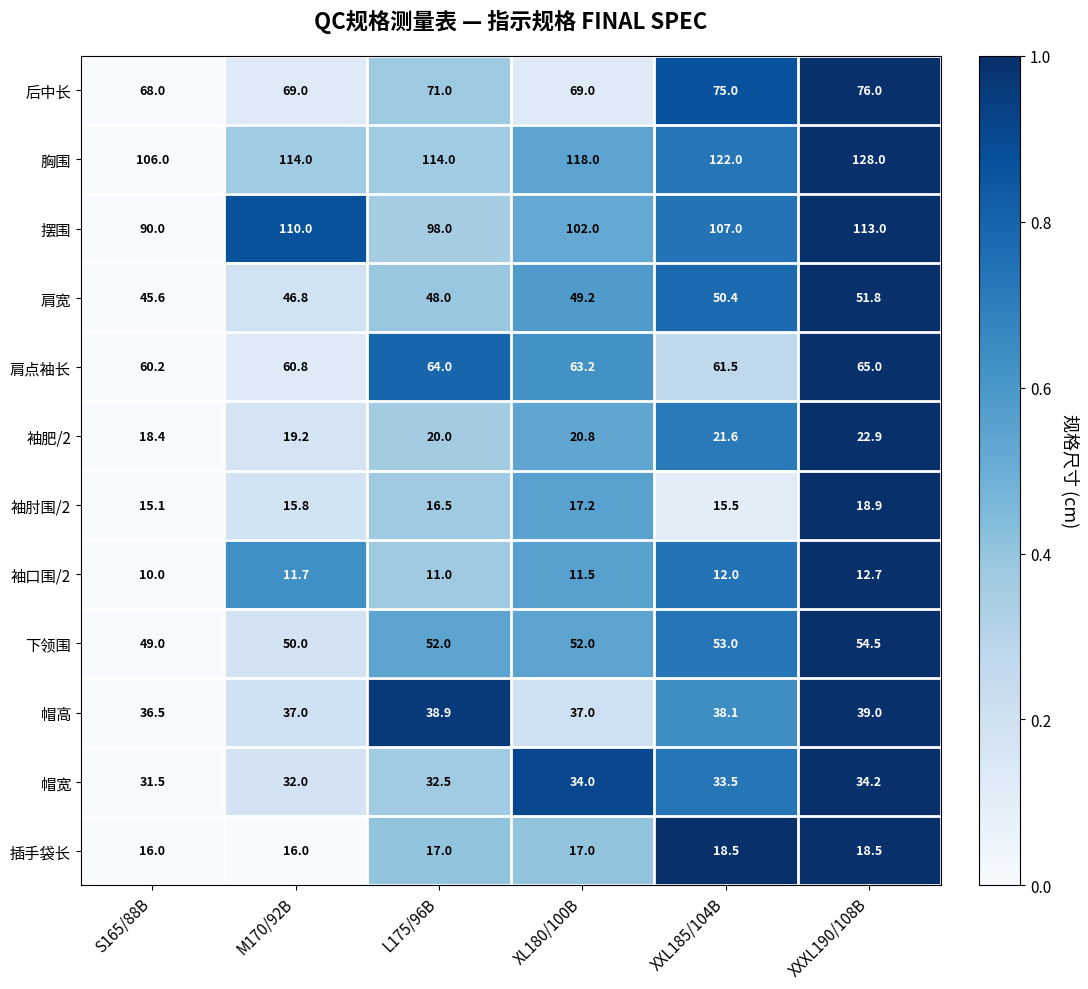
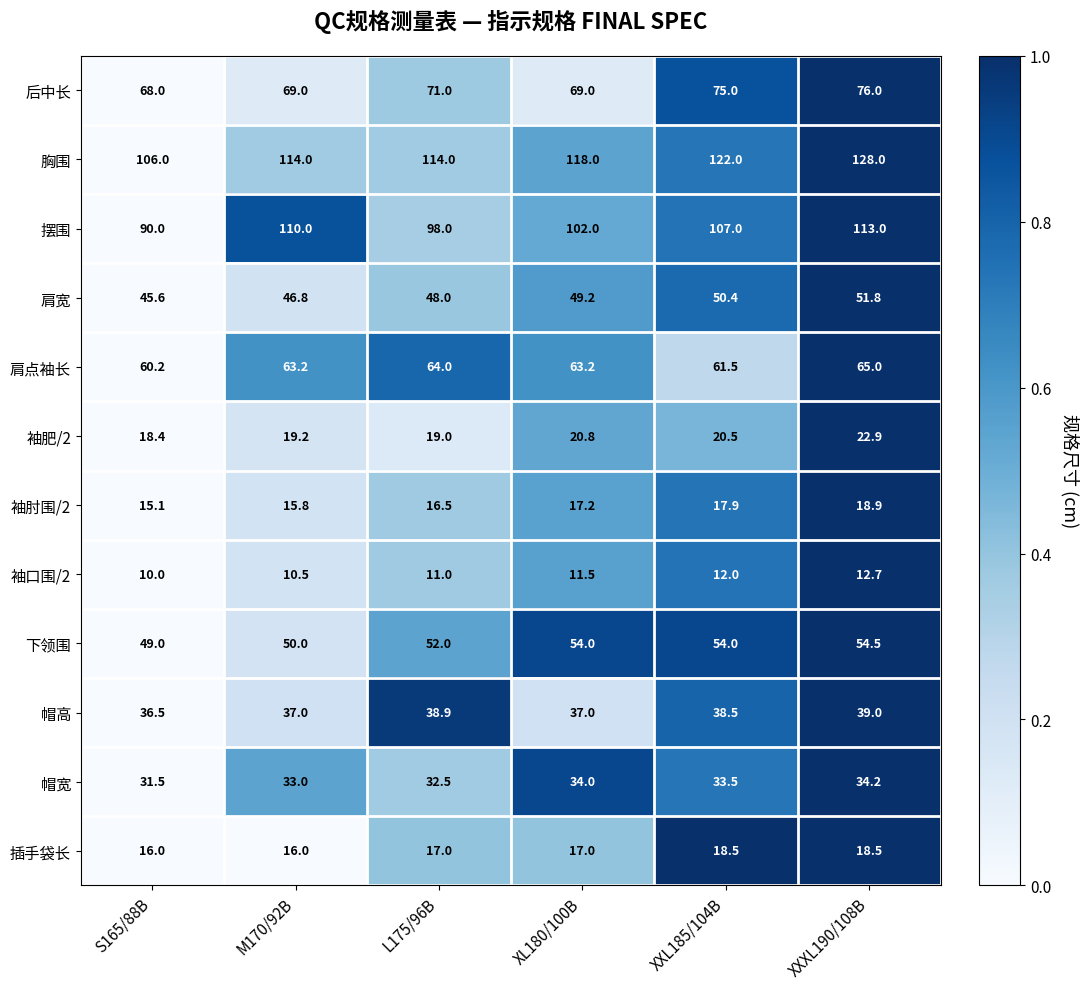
肩点袖长, M170/92B: 60.8 -> 63.2
袖肥/2, L175/96B: 20.0 -> 19.0
袖肥/2, XXL185/104B: 21.6 -> 20.5
袖肘围/2, XXL185/104B: 15.5 -> 17.9
袖口围/2, M170/92B: 11.7 -> 10.5
下领围, XL180/100B: 52.0 -> 54.0
下领围, XXL185/104B: 53.0 -> 54.0
帽高, XXL185/104B: 38.1 -> 38.5
帽宽, M170/92B: 32.0 -> 33.0
